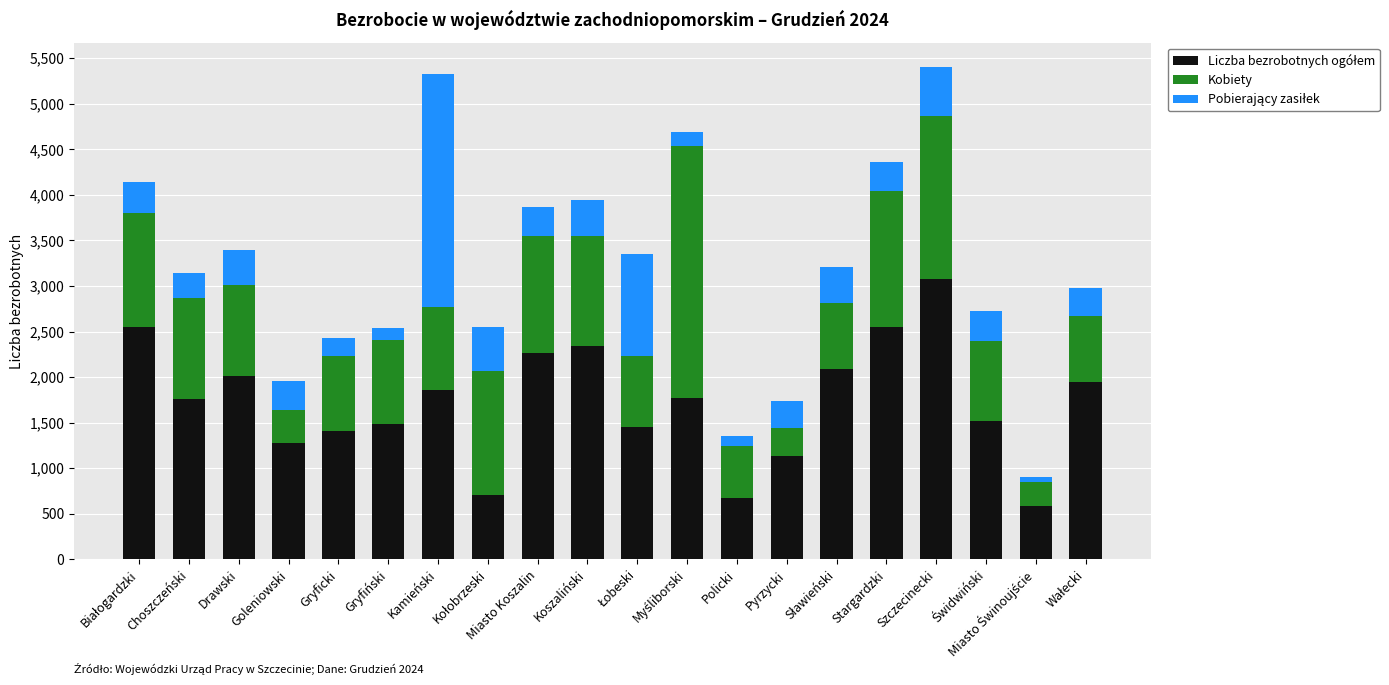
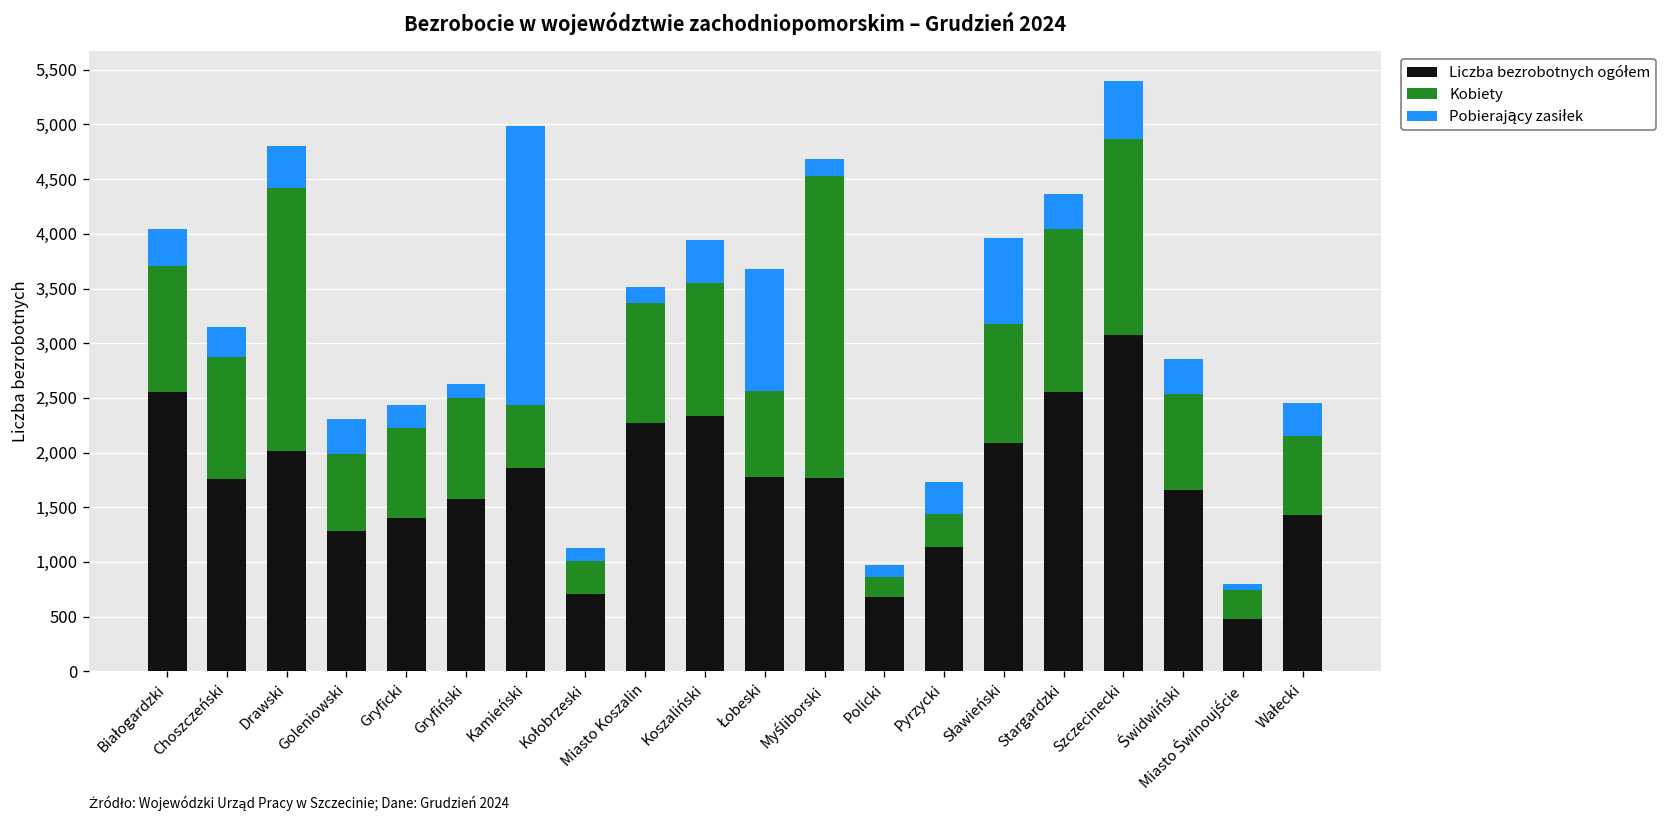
Kobiety, Białogardzki: 1,240 -> 1,150
Kobiety, Drawski: 1,000 -> 2,400
Kobiety, Goleniowski: 400 -> 700
Liczba bezrobotnych ogółem, Gryfiński: 1,500 -> 1,600
Kobiety, Kamieński: 900 -> 600
Kobiety, Kołobrzeski: 1,400 -> 300
Pobierający zasiłek, Kołobrzeski: 500 -> 100
Kobiety, Miasto Koszalin: 1,300 -> 1,100
Pobierający zasiłek, Miasto Koszalin: 300 -> 100
Liczba bezrobotnych ogółem, Łobeski: 1,400 -> 1,800
Kobiety, Policki: 600 -> 200
Kobiety, Sławieński: 700 -> 1,100
Pobierający zasiłek, Sławieński: 400 -> 800
Liczba bezrobotnych ogółem, Świdwiński: 1,500 -> 1,700
Liczba bezrobotnych ogółem, Miasto Świnoujście: 600 -> 500
Liczba bezrobotnych ogółem, Wałecki: 1,900 -> 1,400
